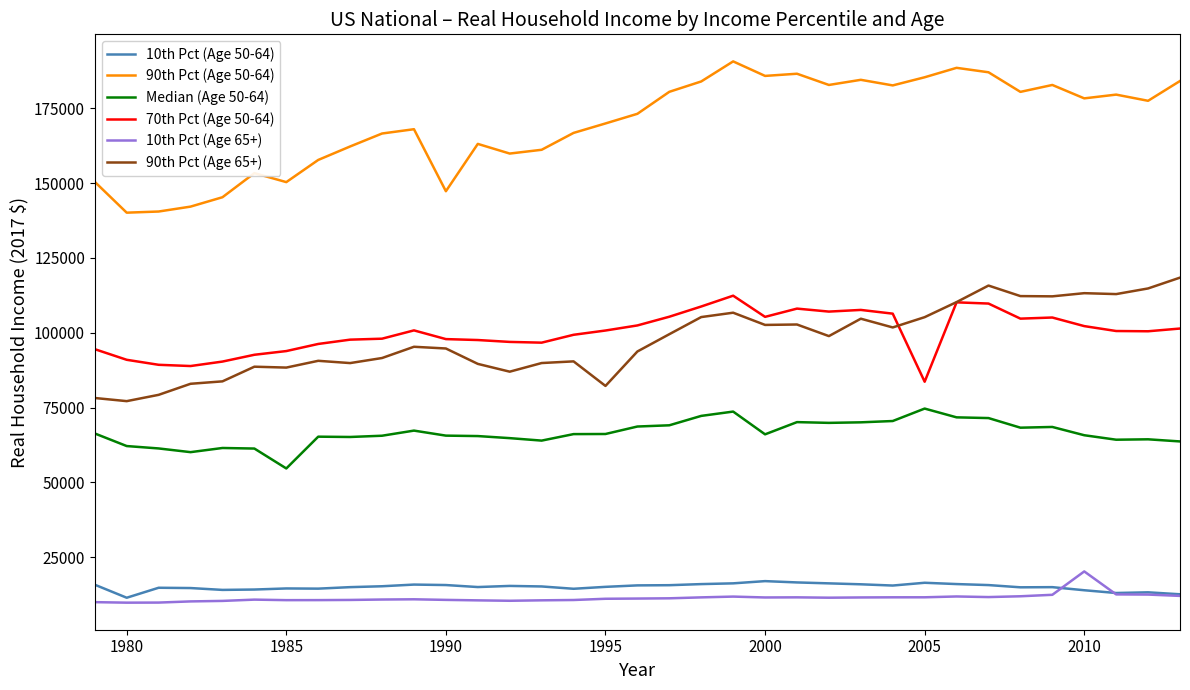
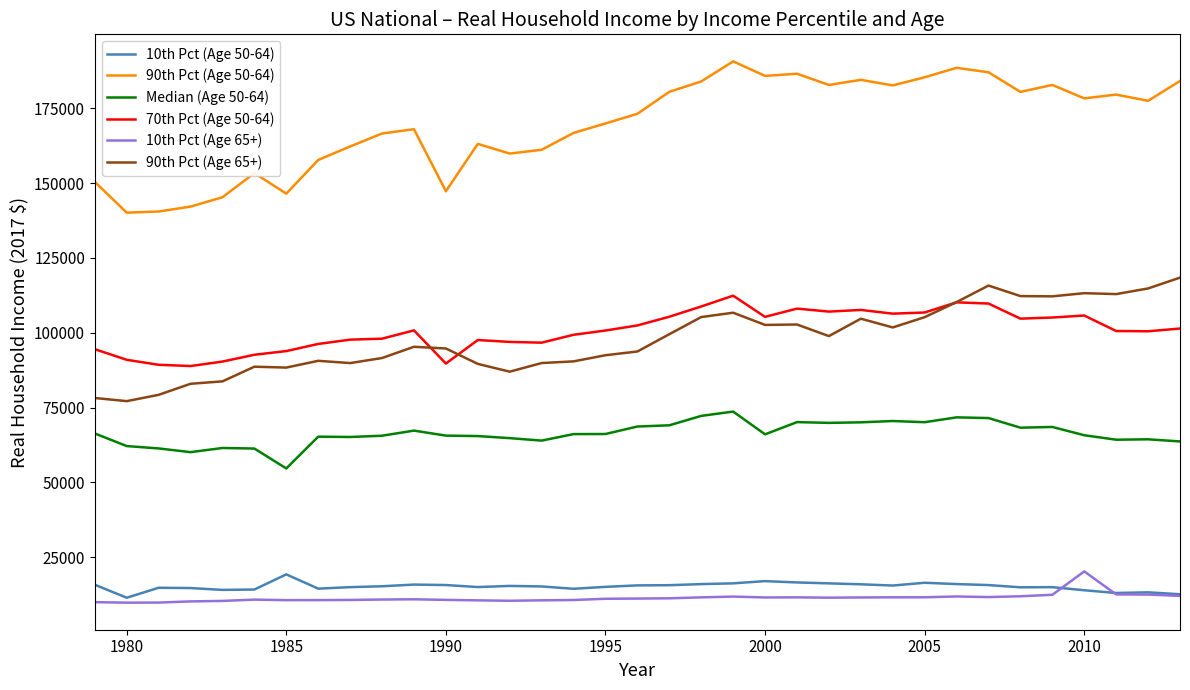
10th Pct (Age 50-64), 1985: 15000 -> 19000
90th Pct (Age 50-64), 1985: 150000 -> 146000
70th Pct (Age 50-64), 1990: 98000 -> 90000
90th Pct (Age 65+), 1995: 82000 -> 93000
Median (Age 50-64), 2005: 75000 -> 70000
70th Pct (Age 50-64), 2005: 84000 -> 107000
70th Pct (Age 50-64), 2010: 102000 -> 106000
